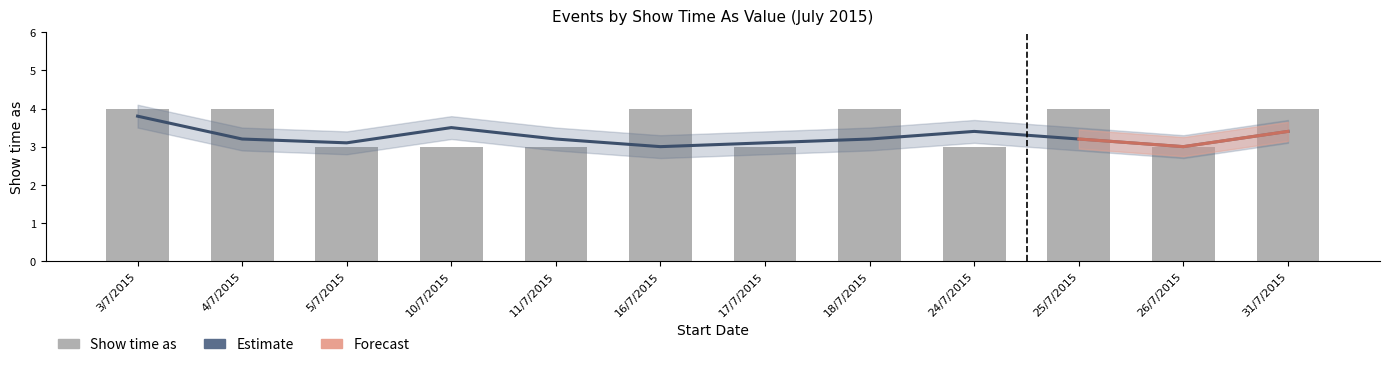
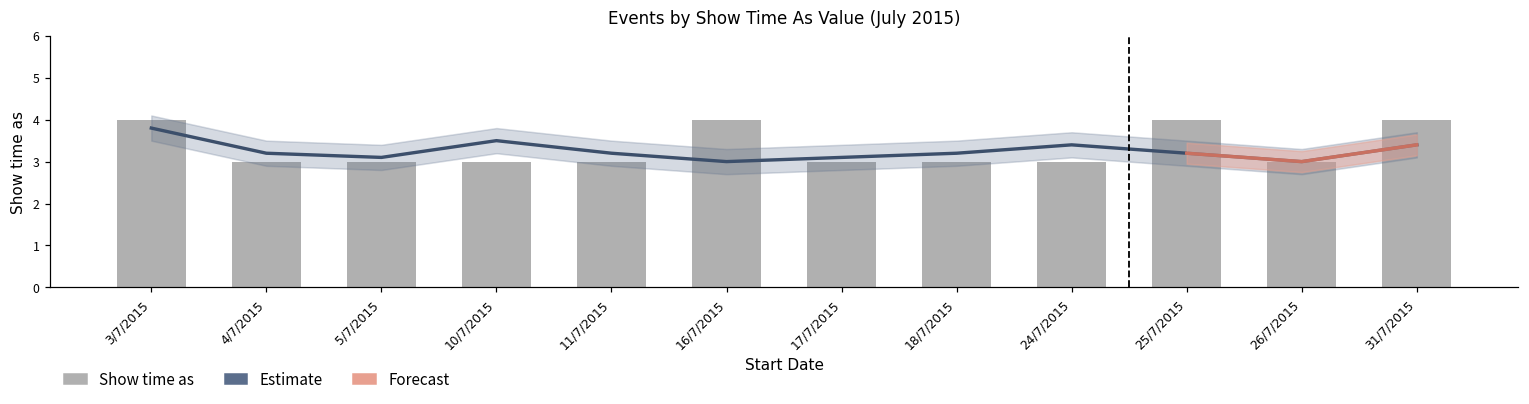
Show time as, 4/7/2015: 4 -> 3
Show time as, 18/7/2015: 4 -> 3
